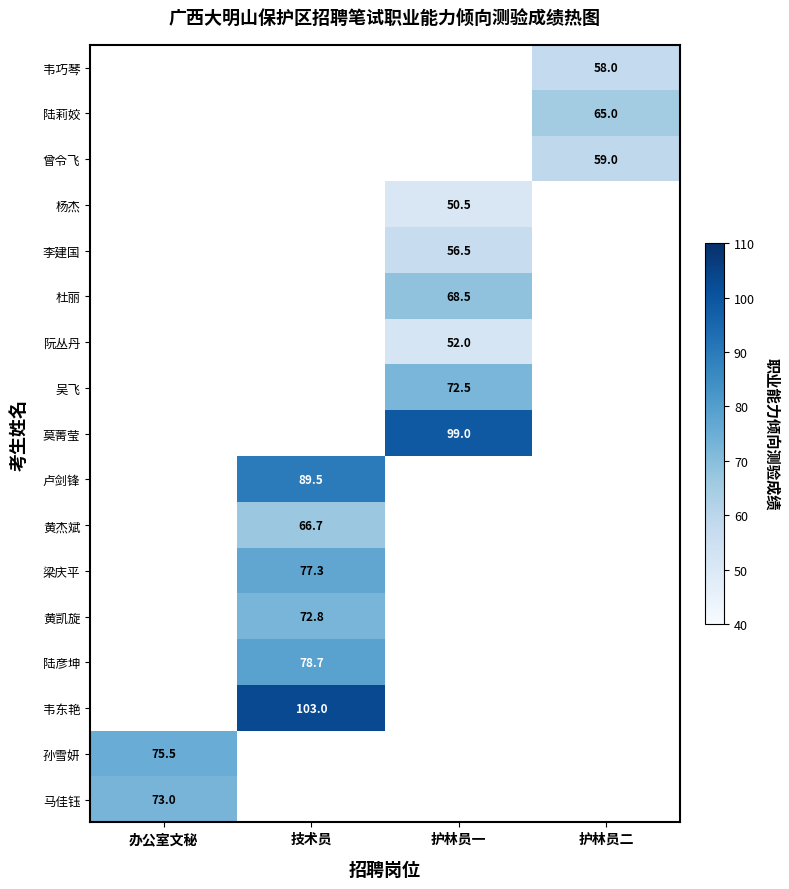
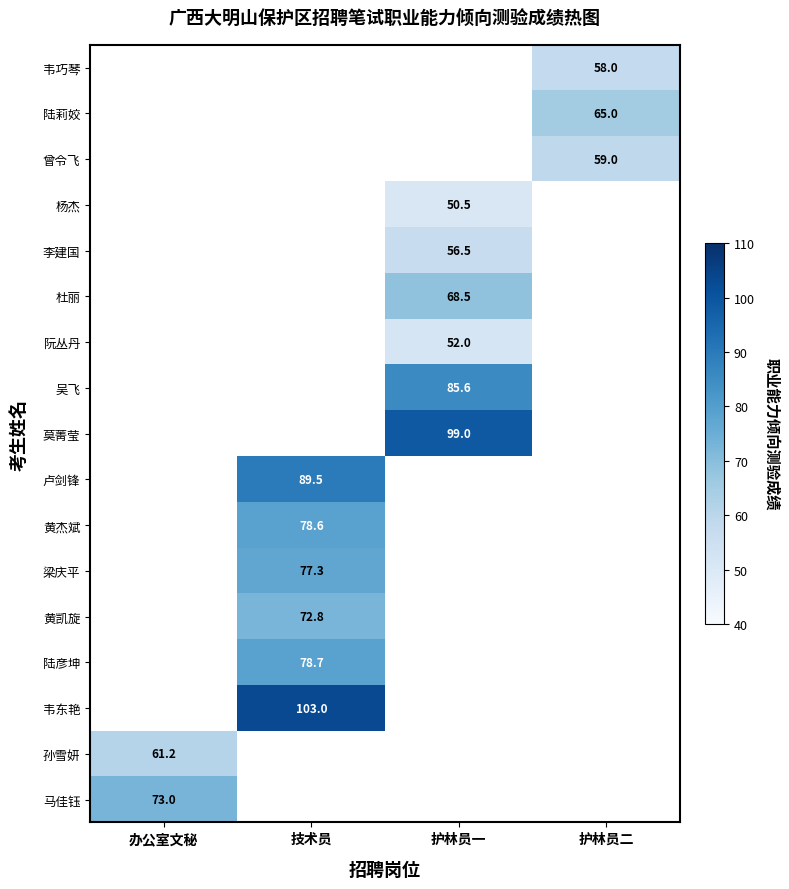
吴飞, 护林员一: 72.5 -> 85.6
黄杰斌, 技术员: 66.7 -> 78.6
孙雪妍, 办公室文秘: 75.5 -> 61.2
